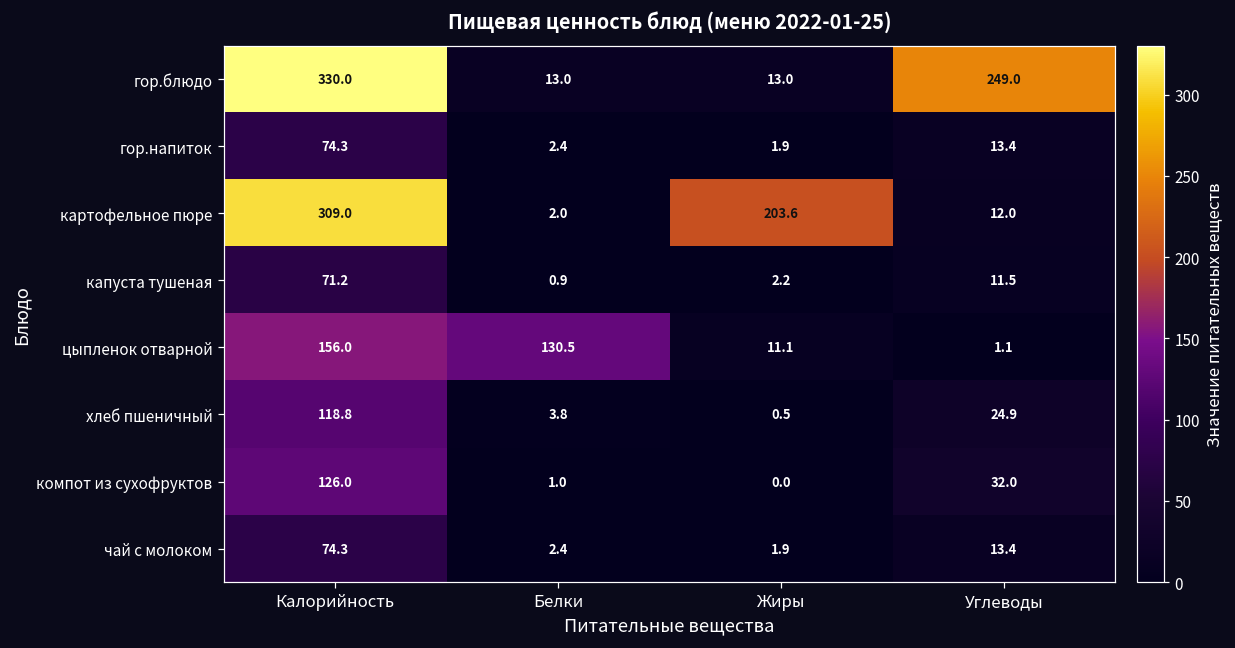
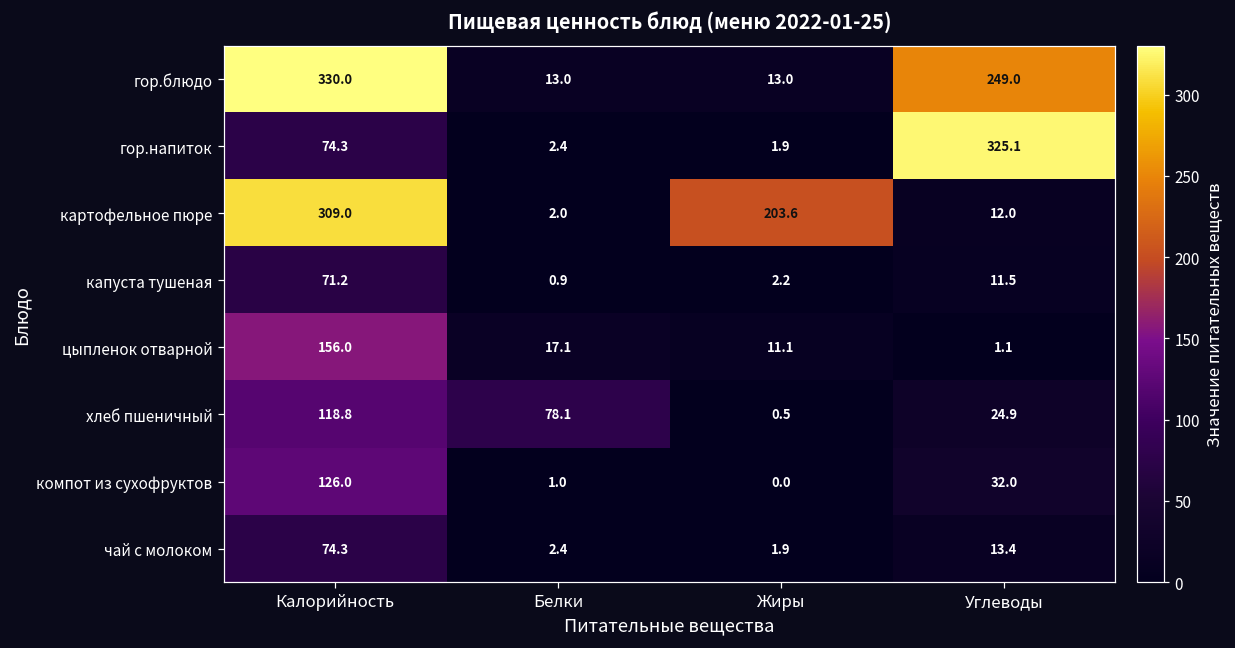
гор.напиток, Углеводы: 13.4 -> 325.1
цыпленок отварной, Белки: 130.5 -> 17.1
хлеб пшеничный, Белки: 3.8 -> 78.1
